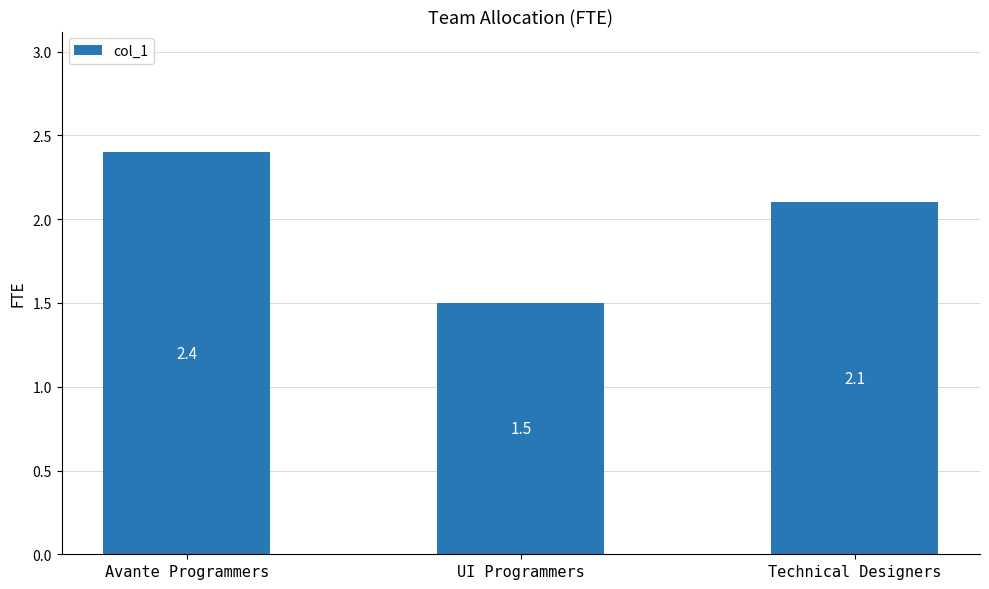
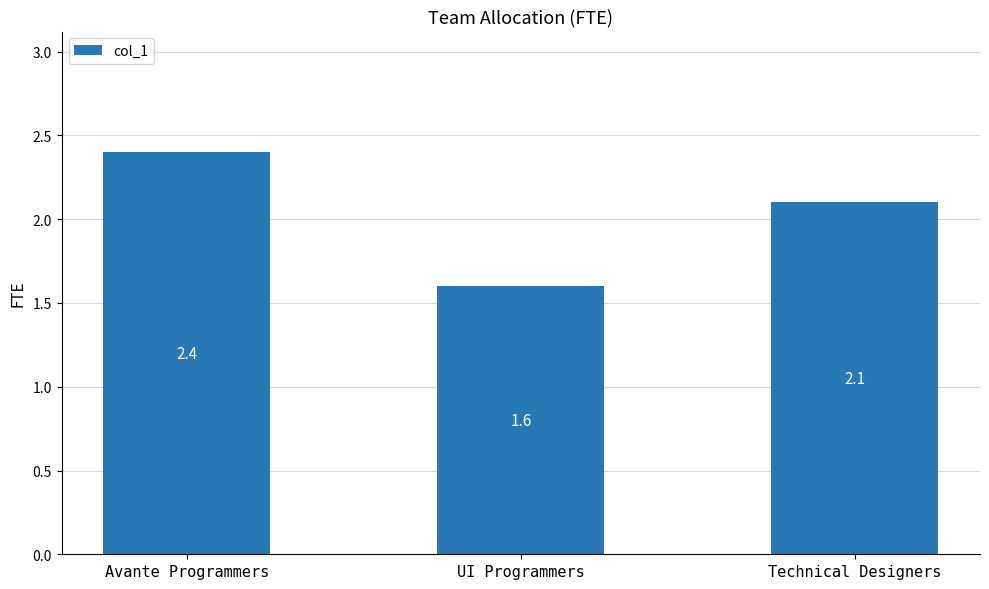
UI Programmers: 1.5 -> 1.6
